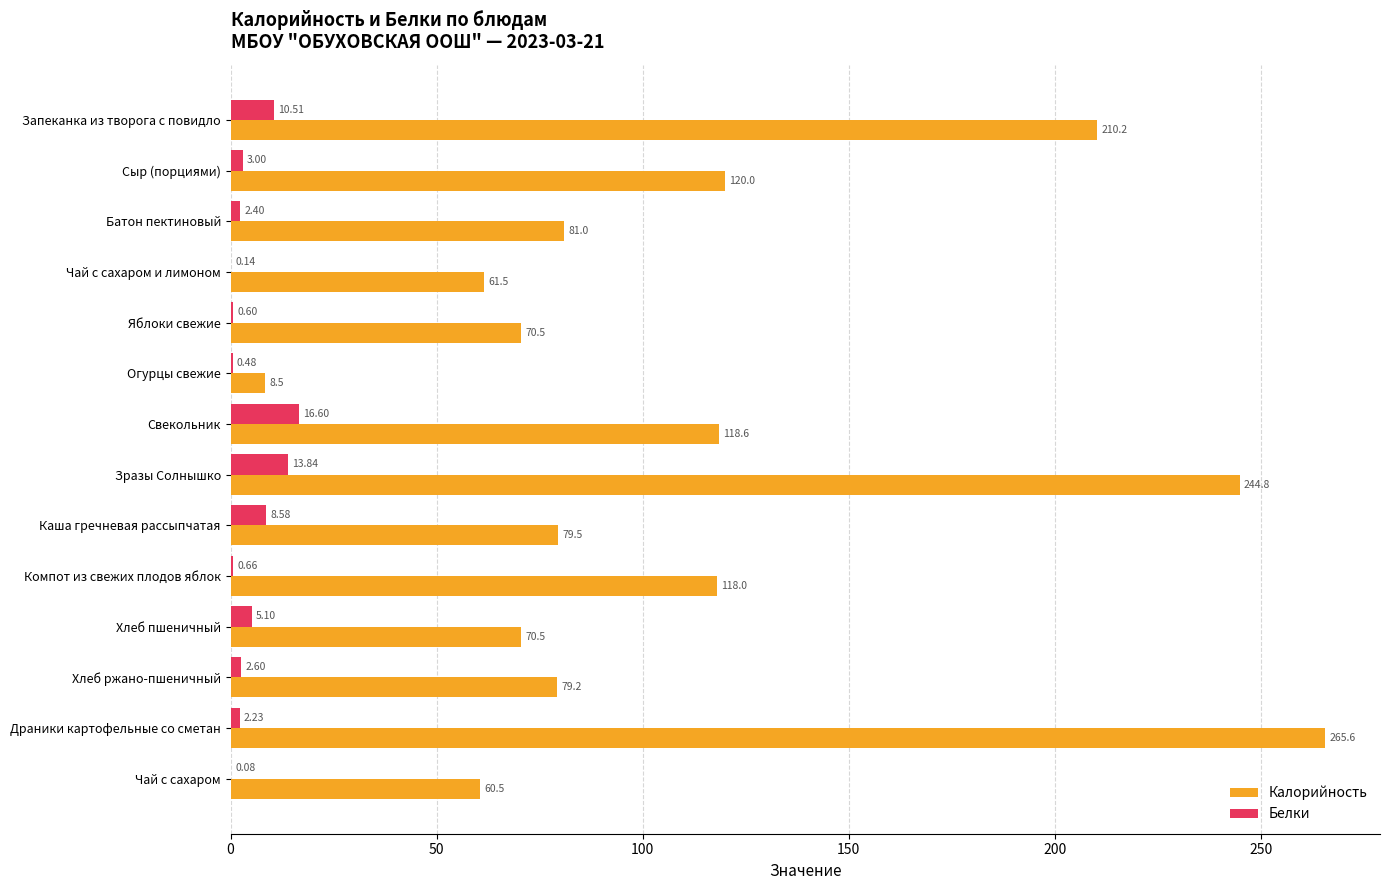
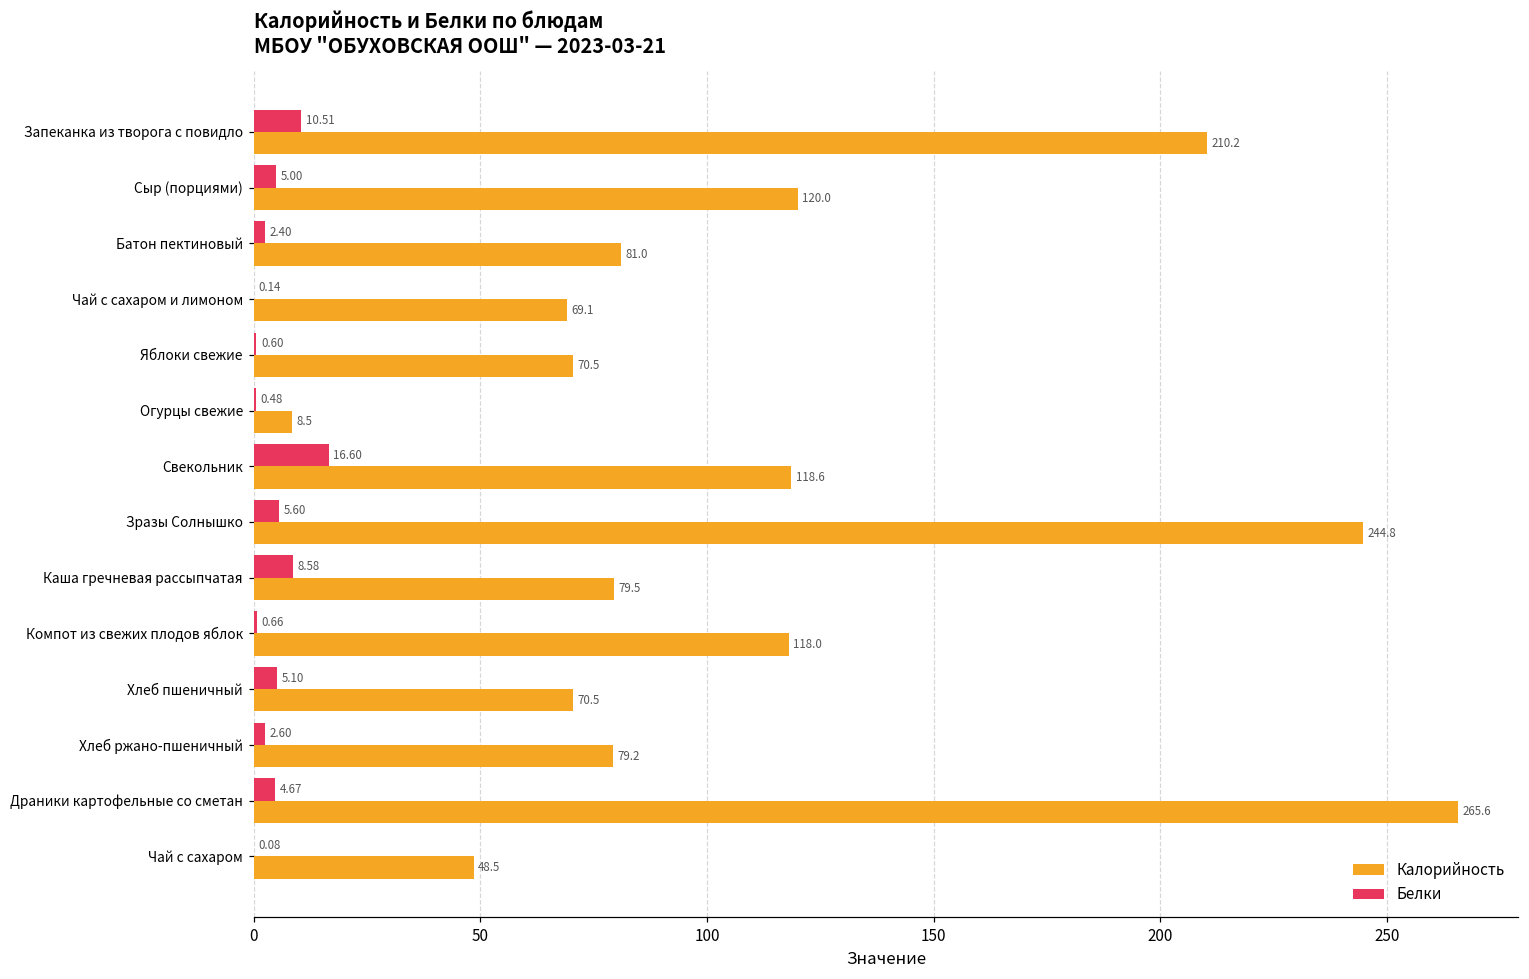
Белки, Сыр (порциями): 3.00 -> 5.00
Калорийность, Чай с сахаром и лимоном: 61.5 -> 69.1
Белки, Зразы Солнышко: 13.84 -> 5.60
Белки, Драники картофельные со сметан: 2.23 -> 4.67
Калорийность, Чай с сахаром: 60.5 -> 48.5
